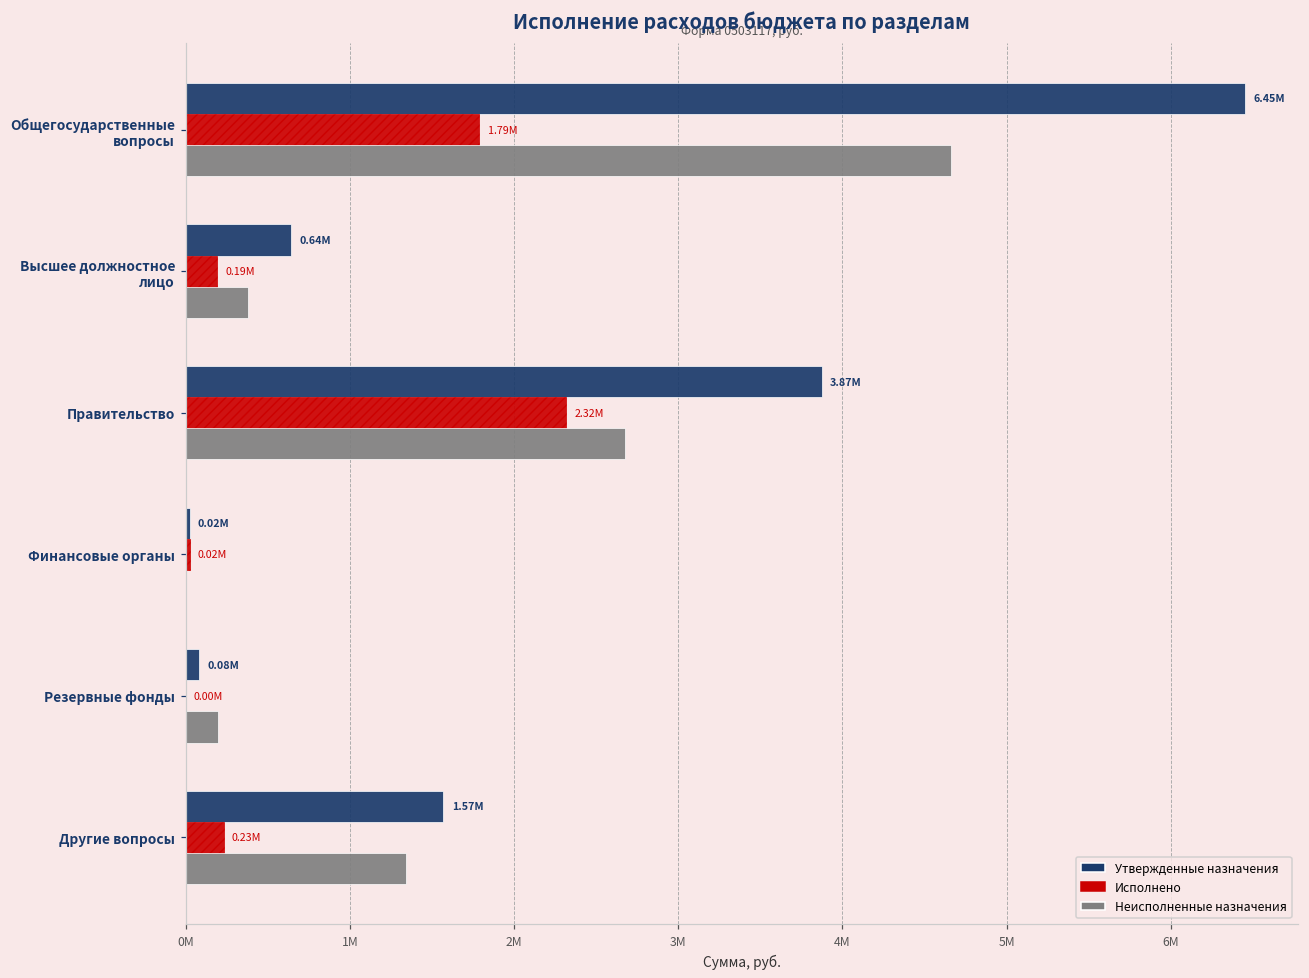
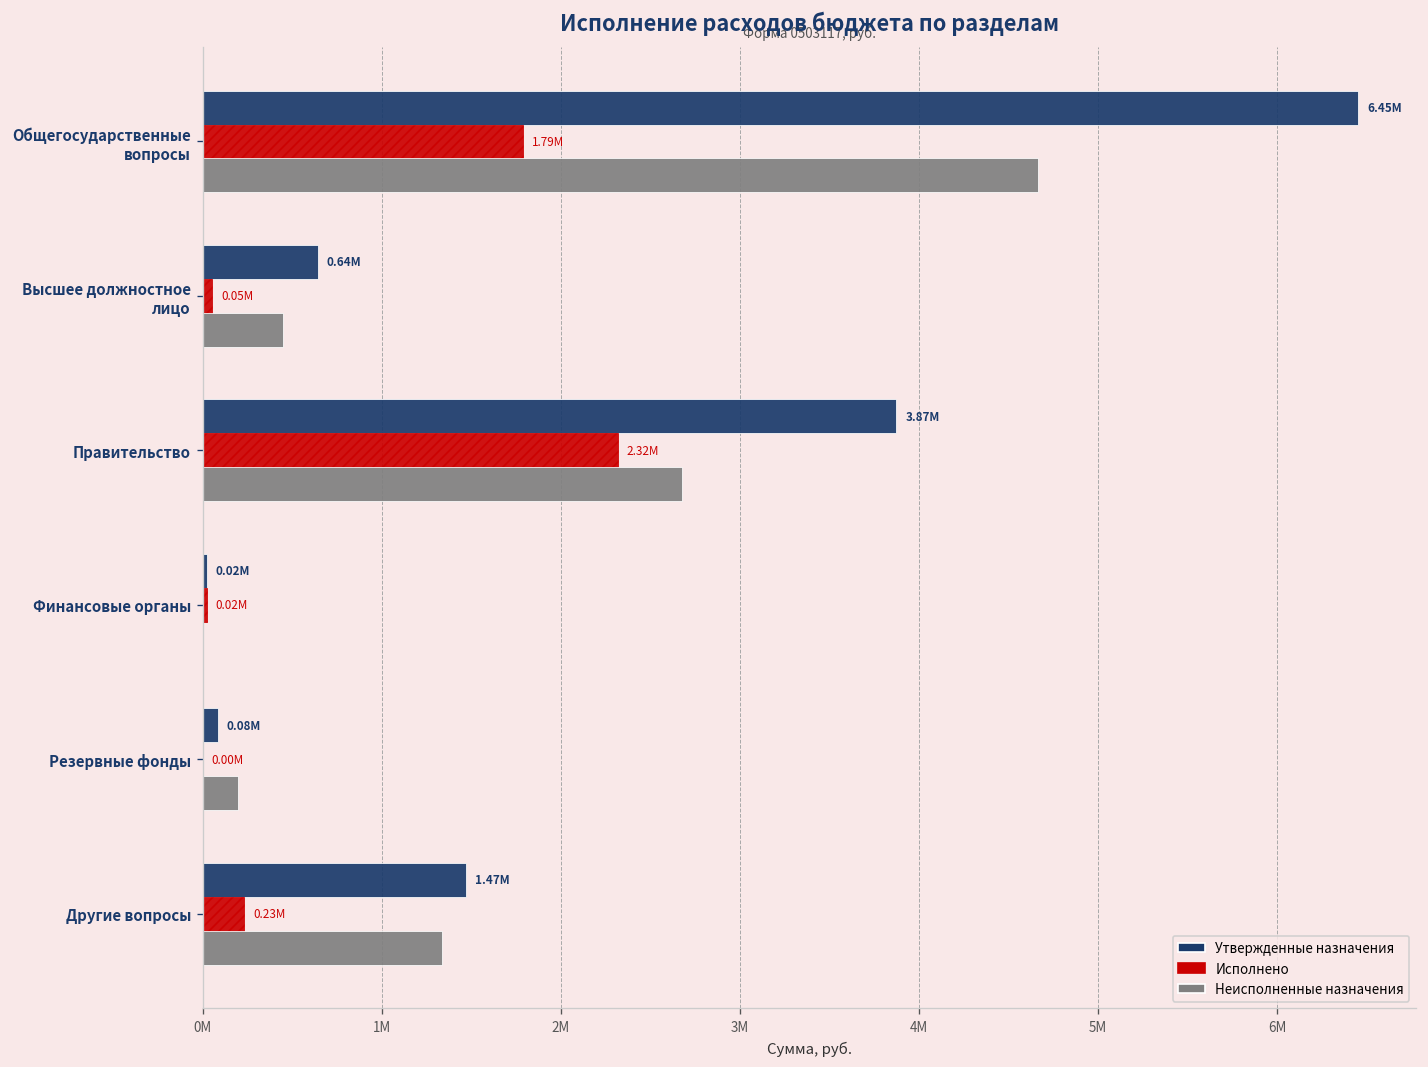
Исполнено, Высшее должностное лицо: 0.19M -> 0.05M
Неисполненные назначения, Высшее должностное лицо: 380000 -> 450000
Утвержденные назначения, Другие вопросы: 1.57M -> 1.47M
